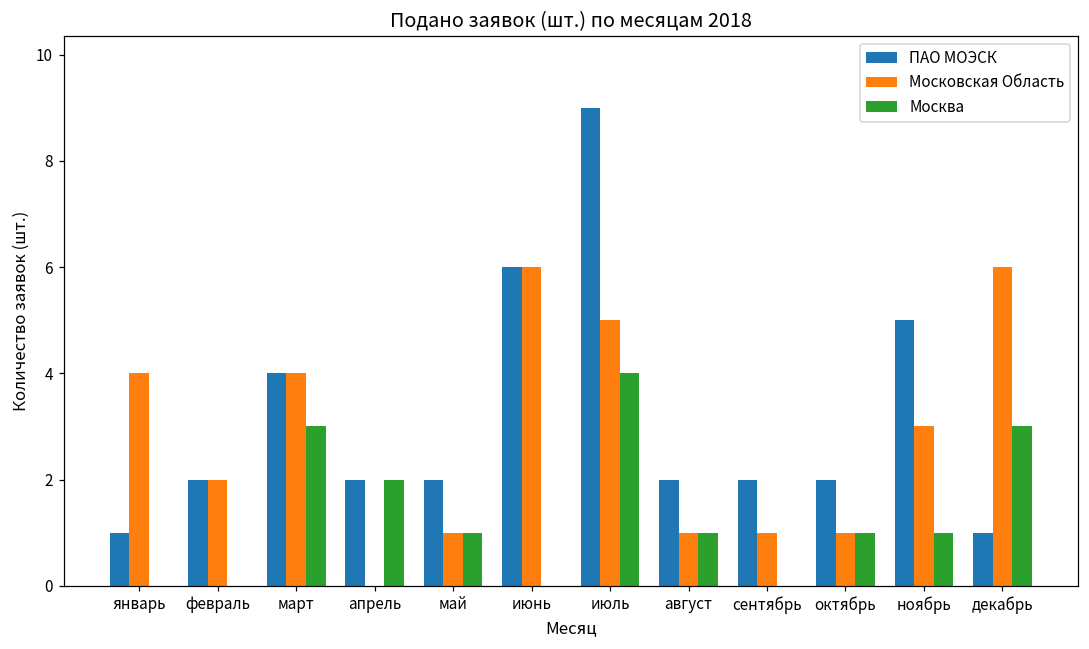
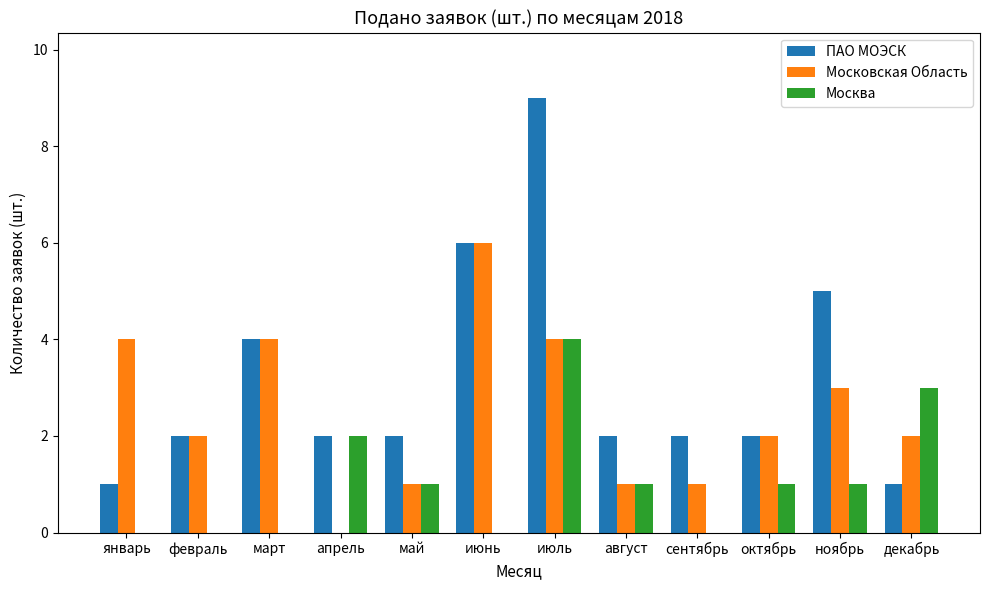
Москва, март: 3 -> 0
Московская Область, июль: 5 -> 4
Московская Область, октябрь: 1 -> 2
Московская Область, декабрь: 6 -> 2
